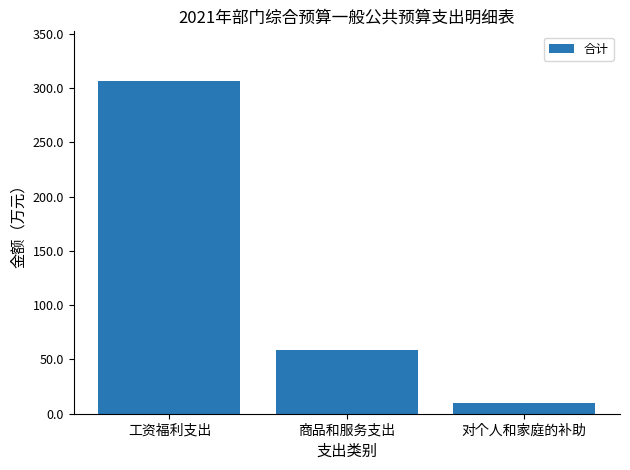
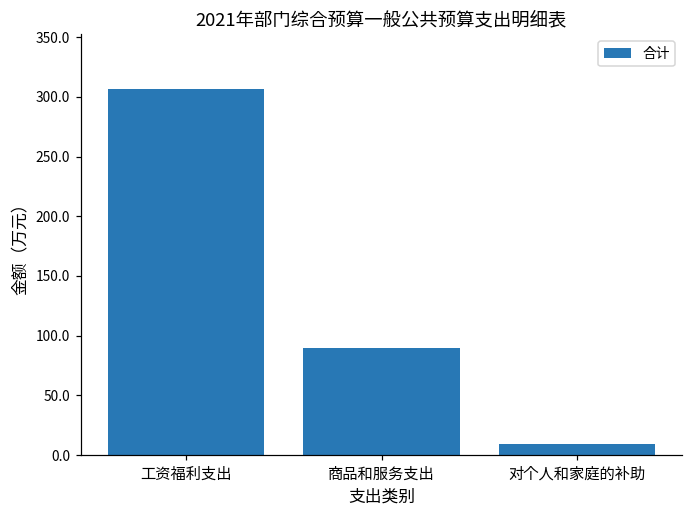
商品和服务支出: 59 -> 89
